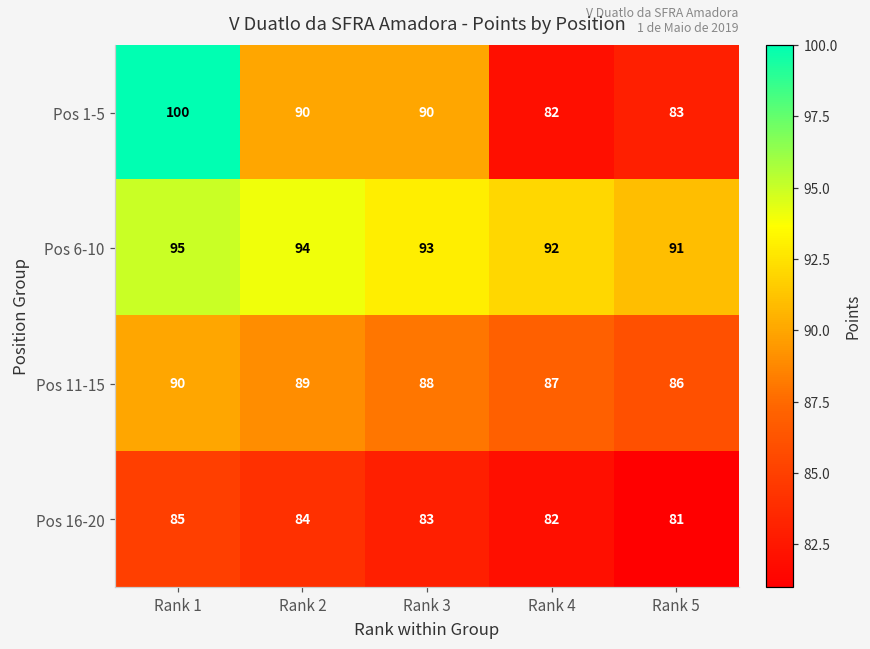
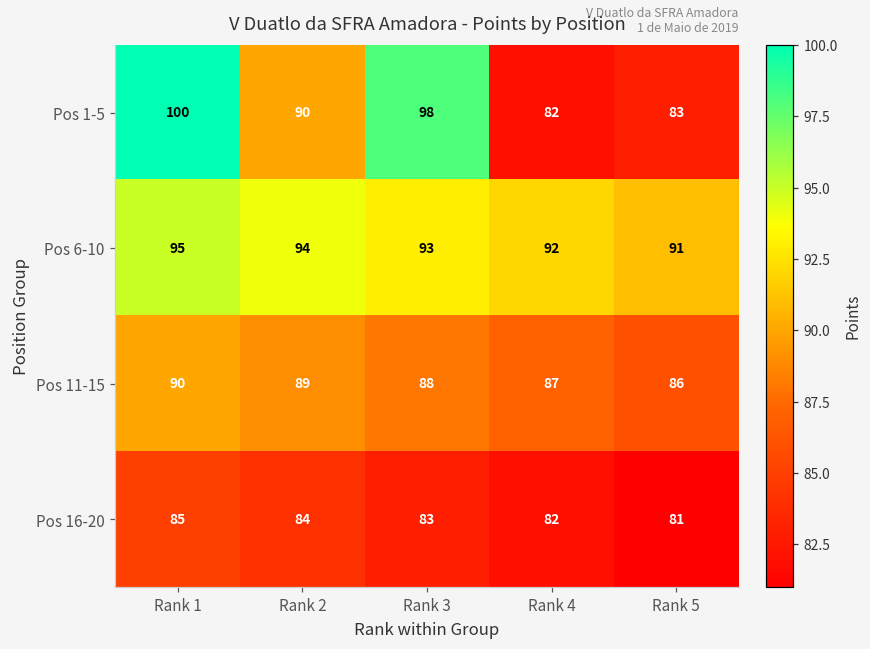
Pos 1-5, Rank 3: 90 -> 98
